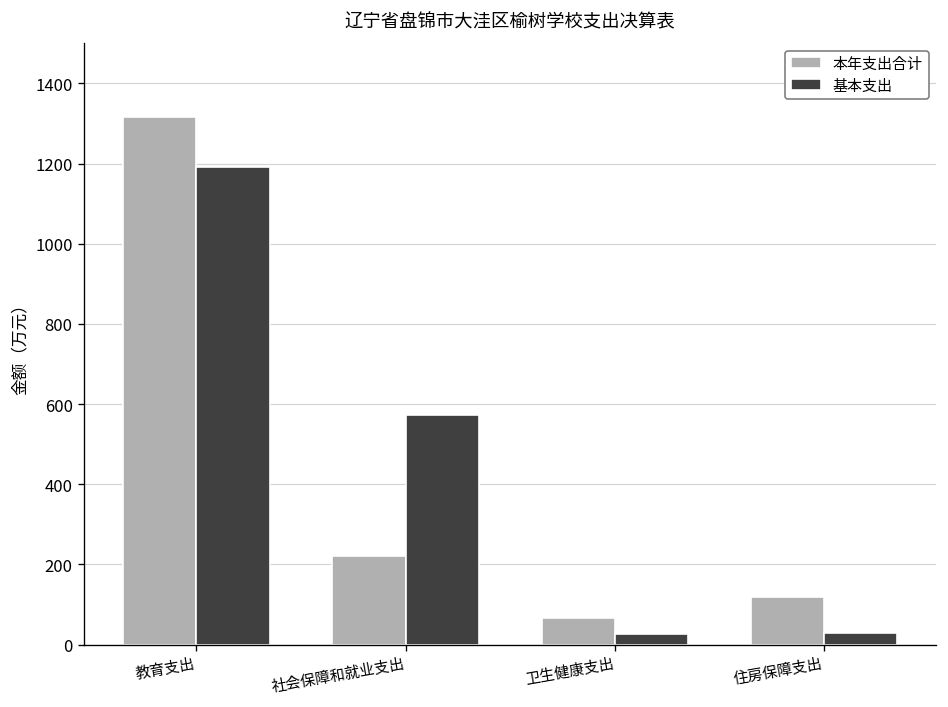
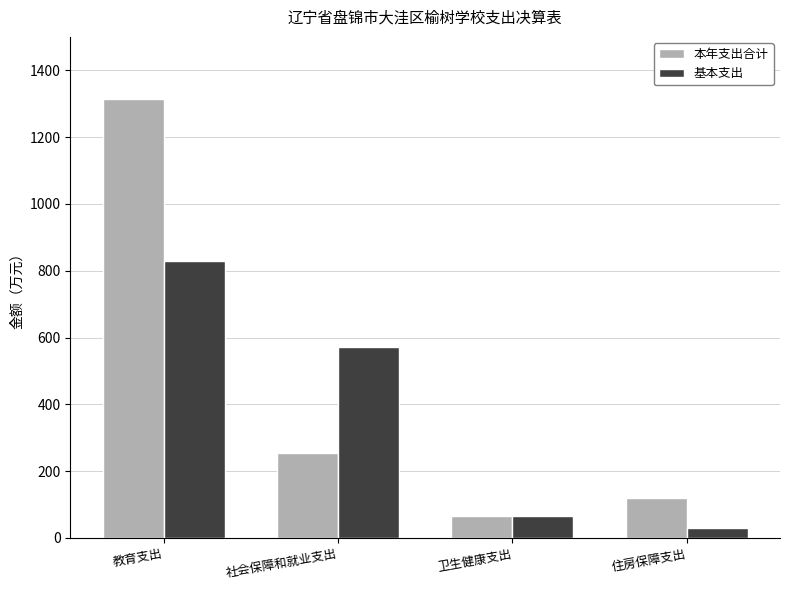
基本支出, 教育支出: 1190 -> 830
本年支出合计, 社会保障和就业支出: 220 -> 250
基本支出, 卫生健康支出: 30 -> 70
